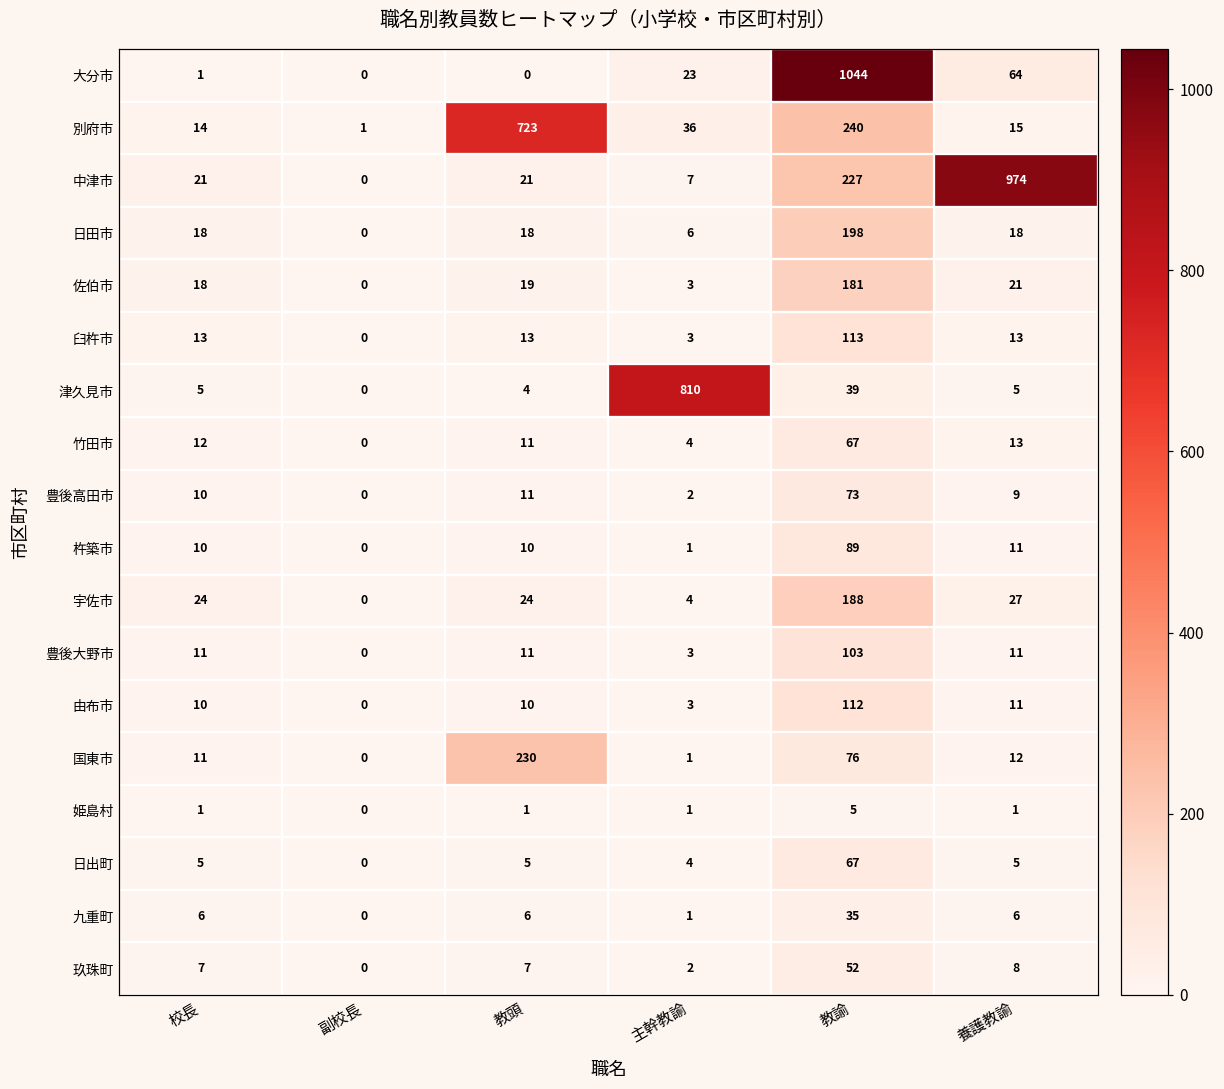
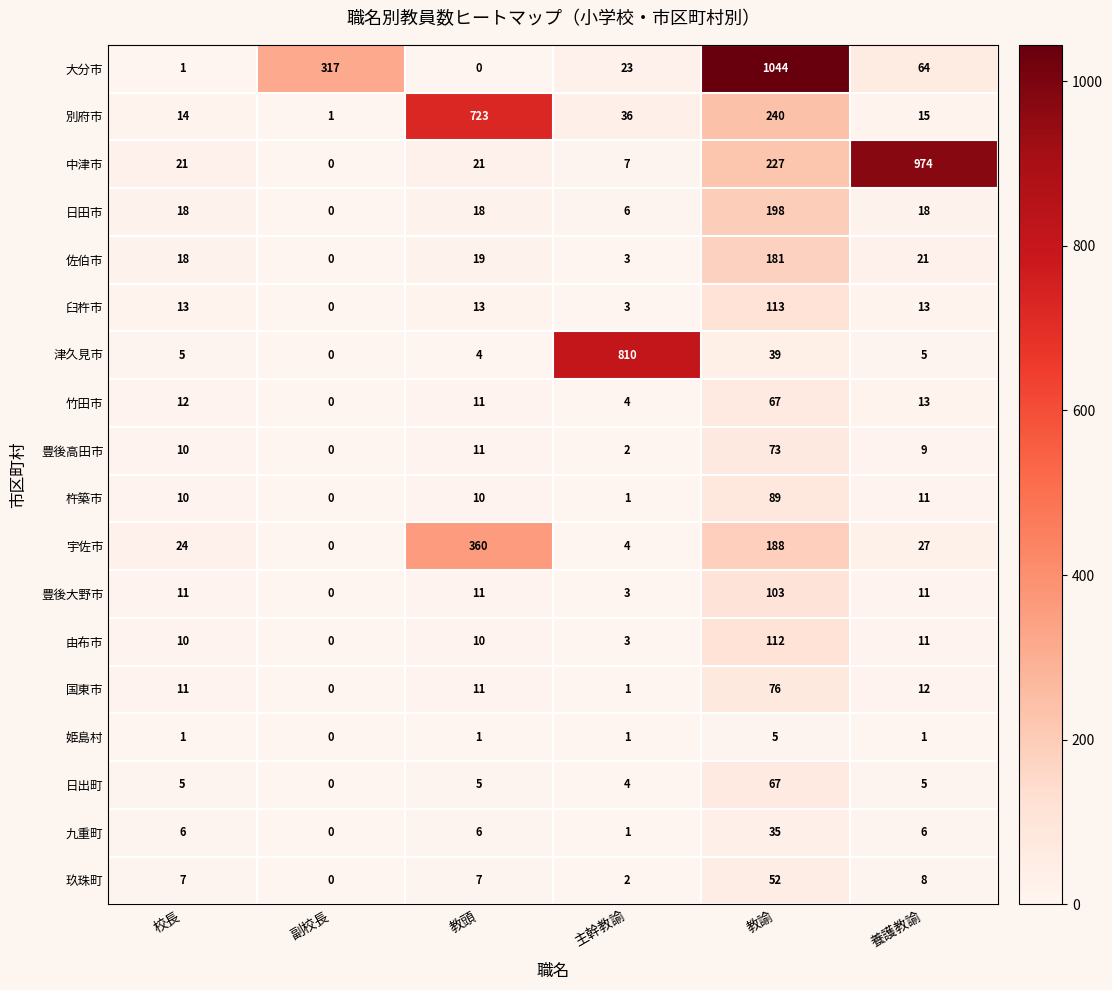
大分市, 副校長: 0 -> 317
宇佐市, 教頭: 24 -> 360
国東市, 教頭: 230 -> 11
